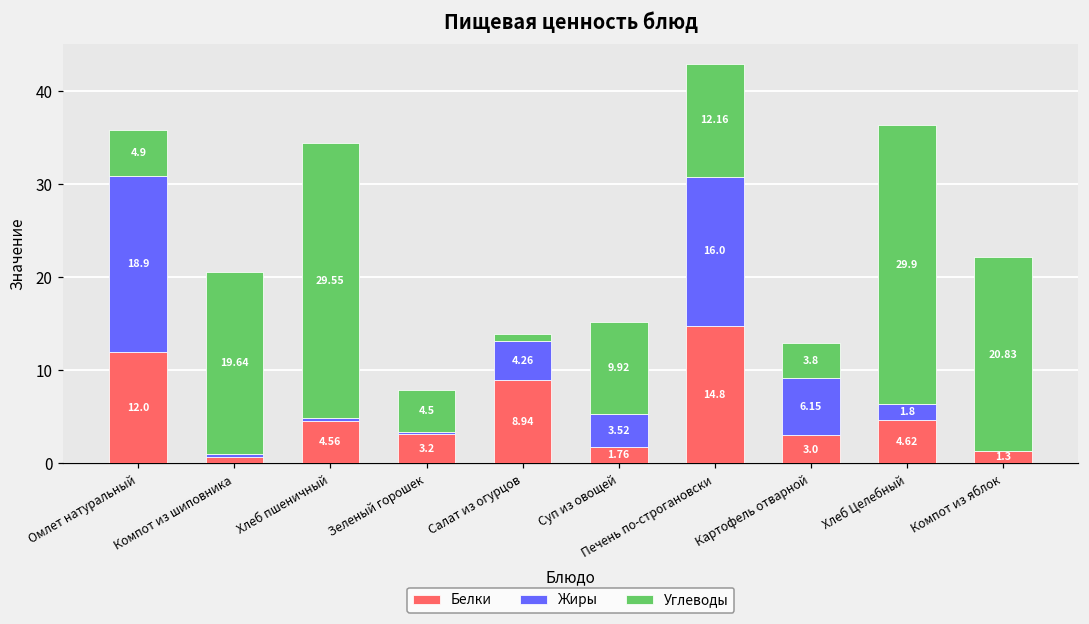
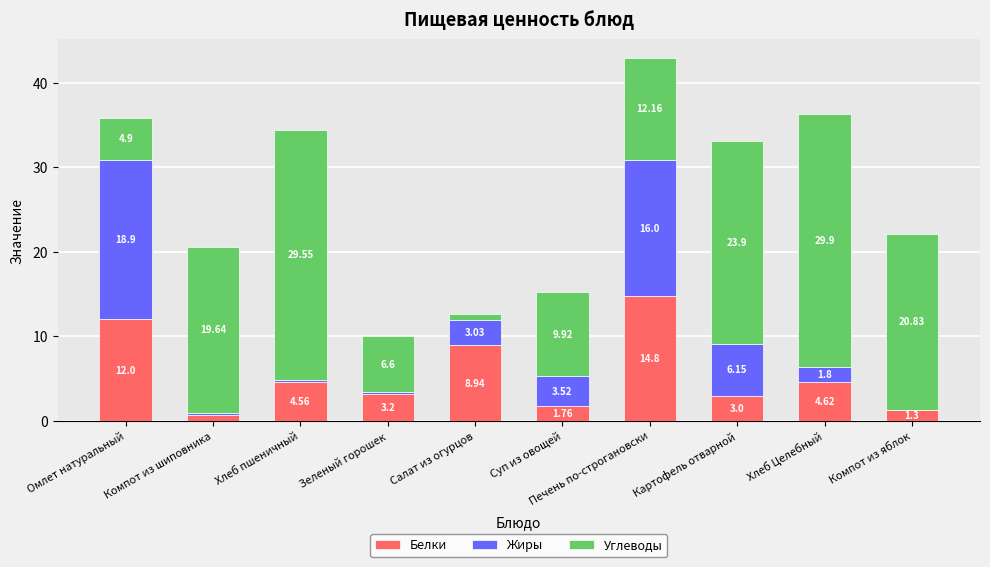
Углеводы, Зеленый горошек: 4.5 -> 6.6
Жиры, Салат из огурцов: 4.26 -> 3.03
Углеводы, Картофель отварной: 3.8 -> 23.9
